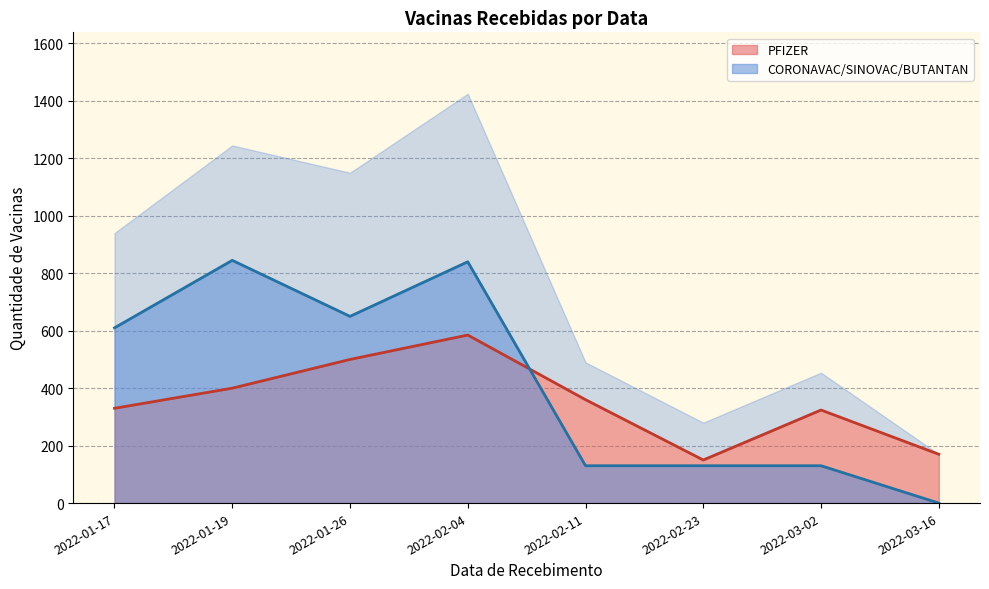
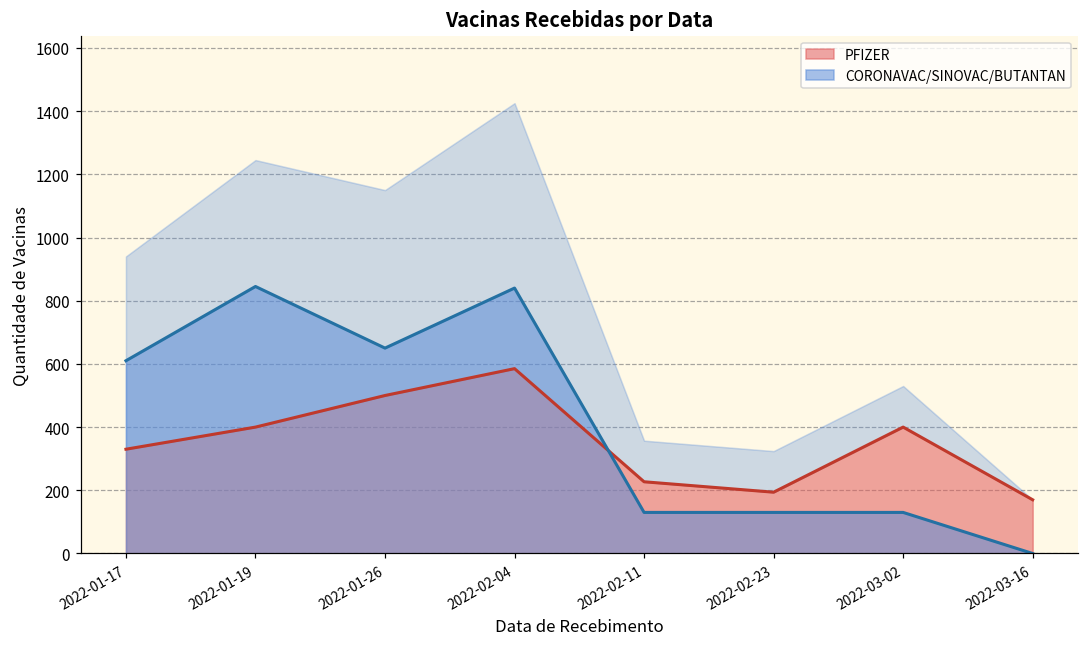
PFIZER, 2022-02-11: 360 -> 230
PFIZER, 2022-02-23: 150 -> 190
PFIZER, 2022-03-02: 320 -> 400
